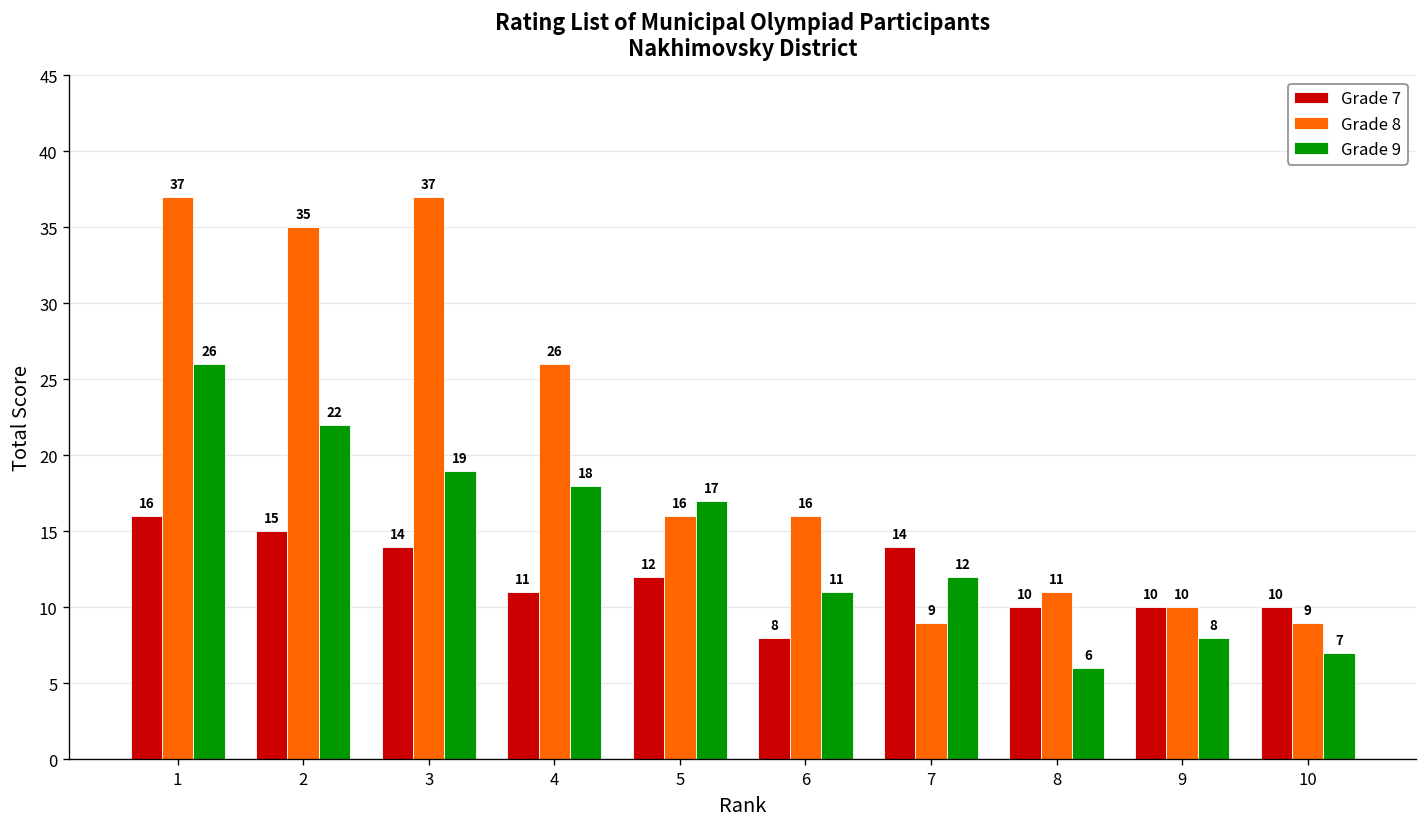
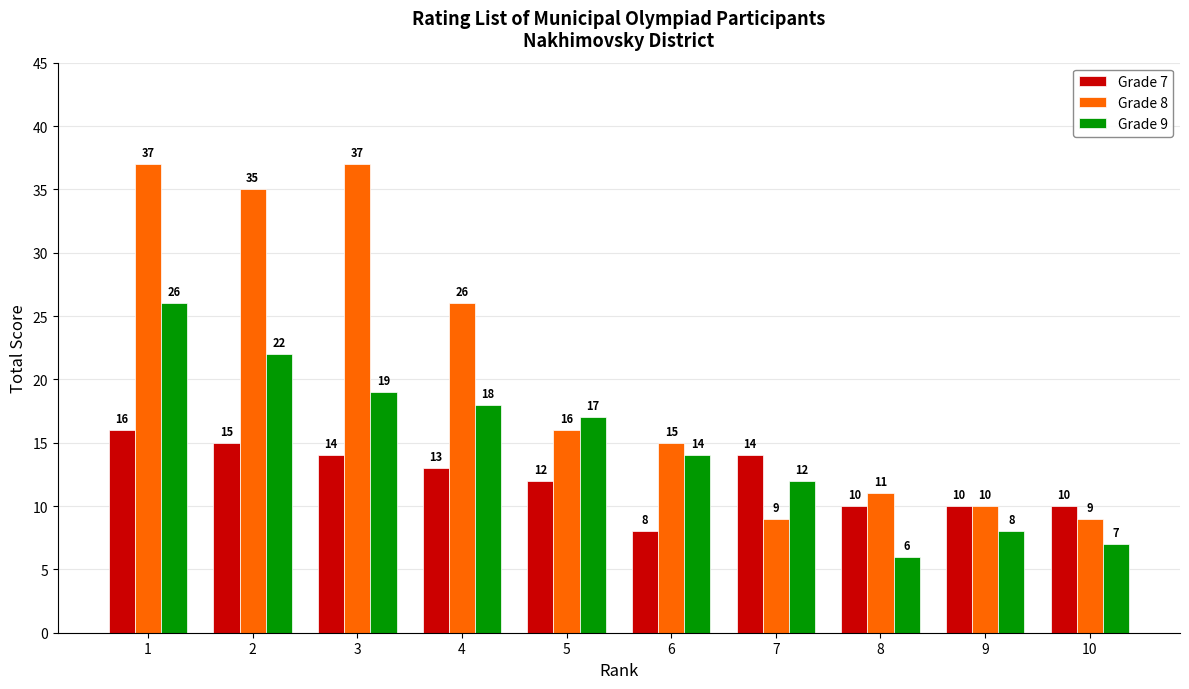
Grade 7, 4: 11 -> 13
Grade 8, 6: 16 -> 15
Grade 9, 6: 11 -> 14
